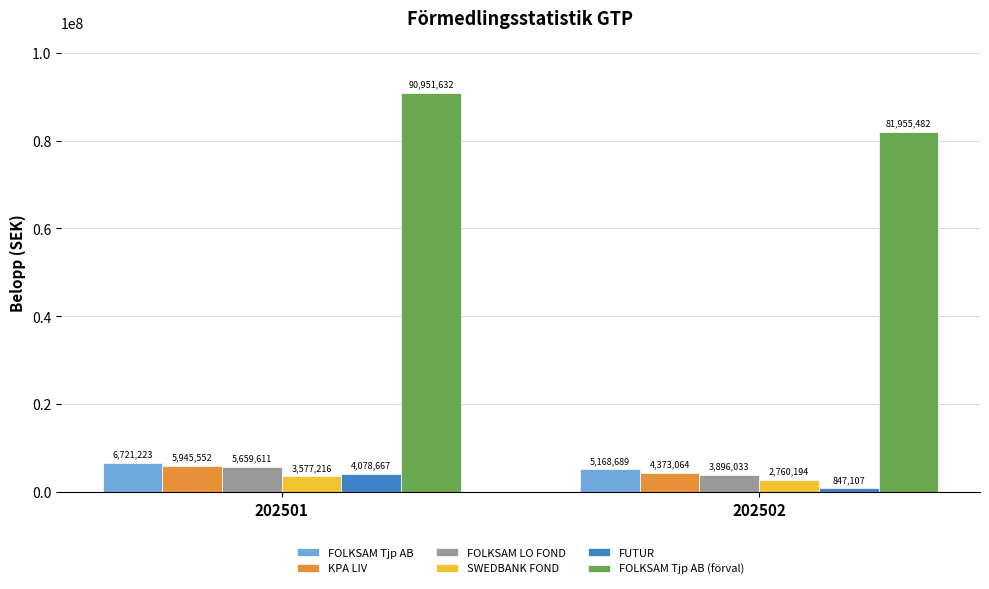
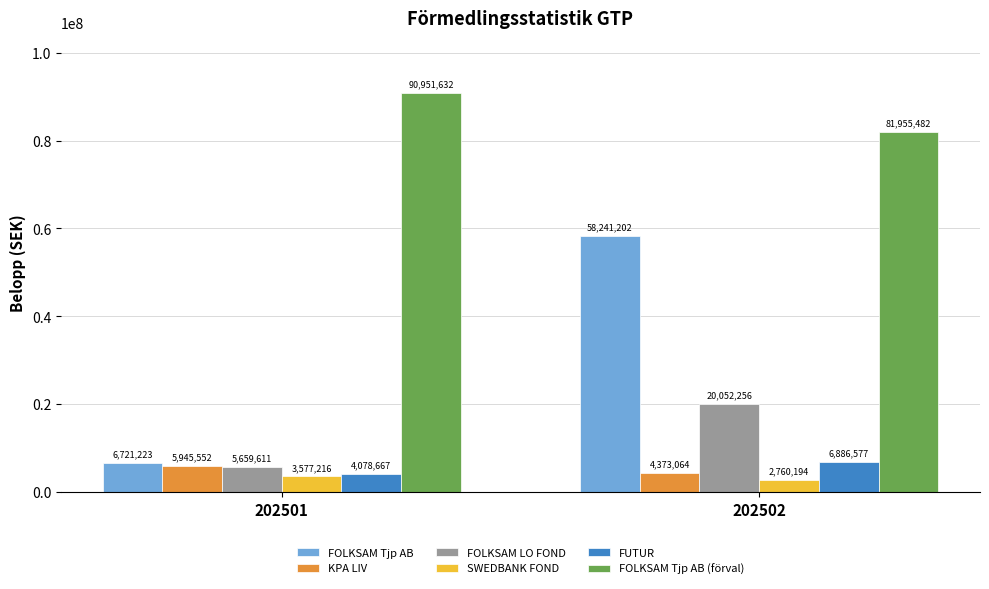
FOLKSAM Tjp AB, 202502: 5,168,689 -> 58,241,202
FOLKSAM LO FOND, 202502: 3,896,033 -> 20,052,256
FUTUR, 202502: 847,107 -> 6,886,577
